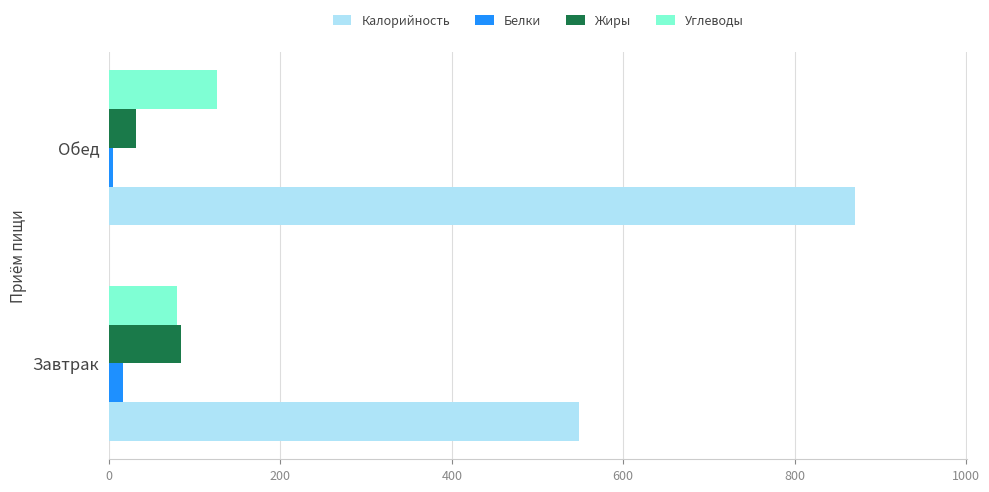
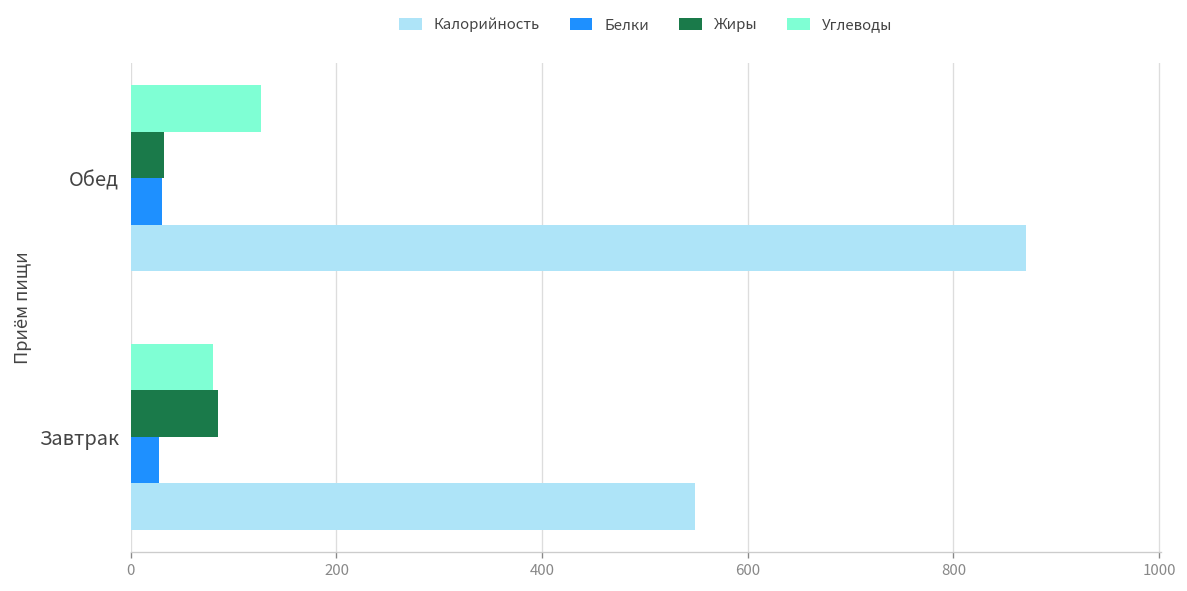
Белки, Обед: 0 -> 30
Белки, Завтрак: 20 -> 30
